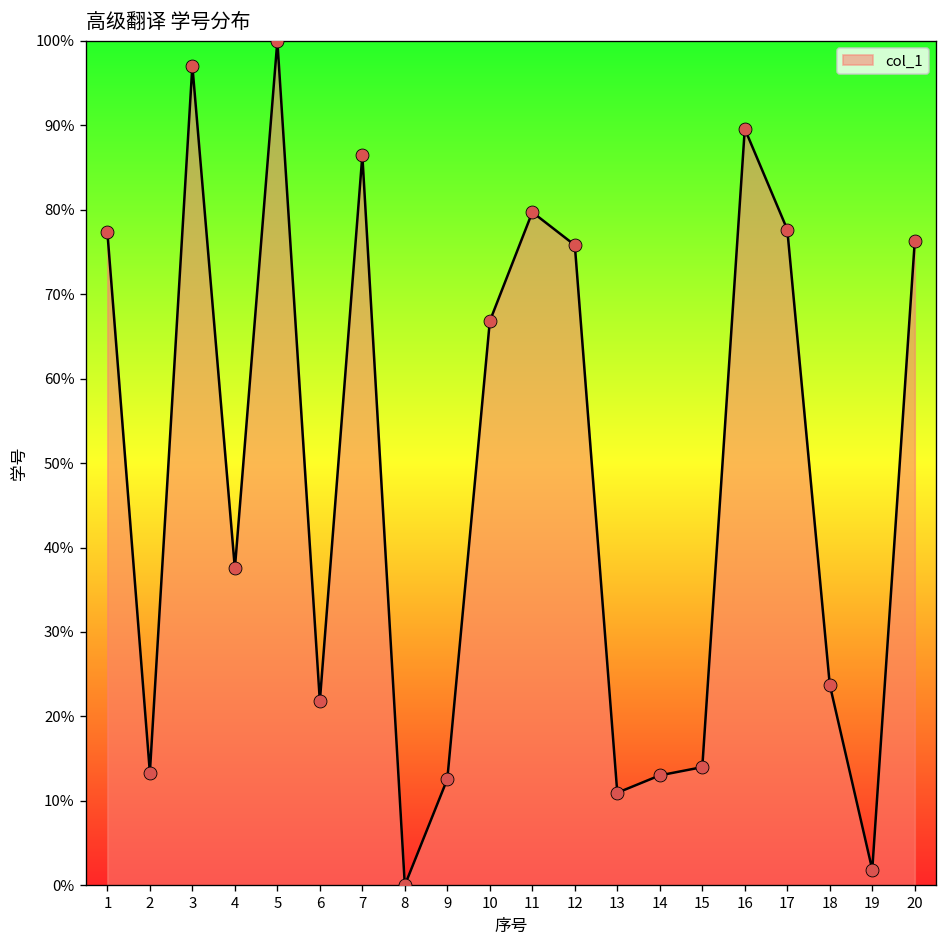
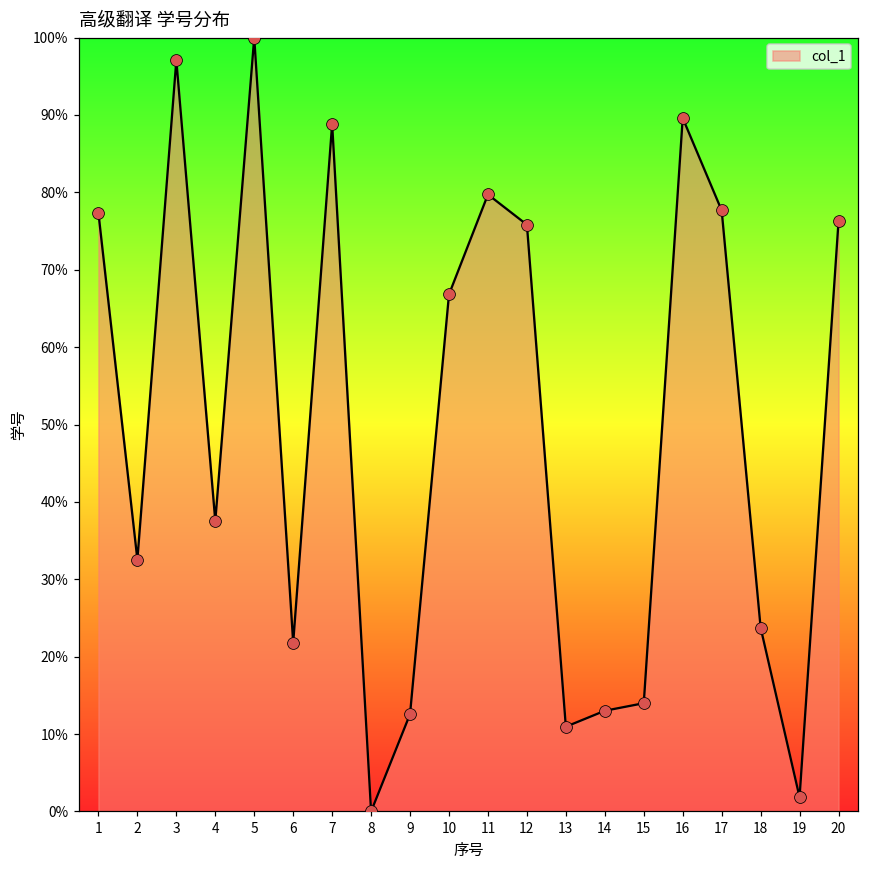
2: 13% -> 33%
7: 86% -> 89%
